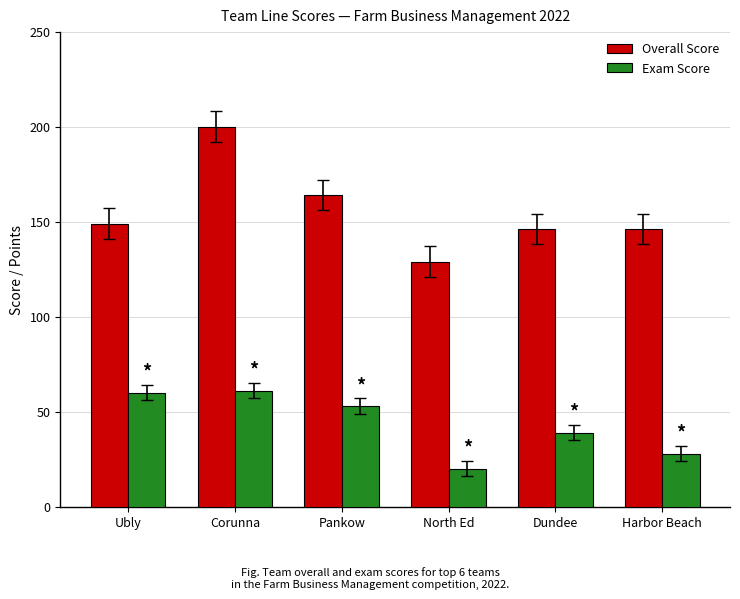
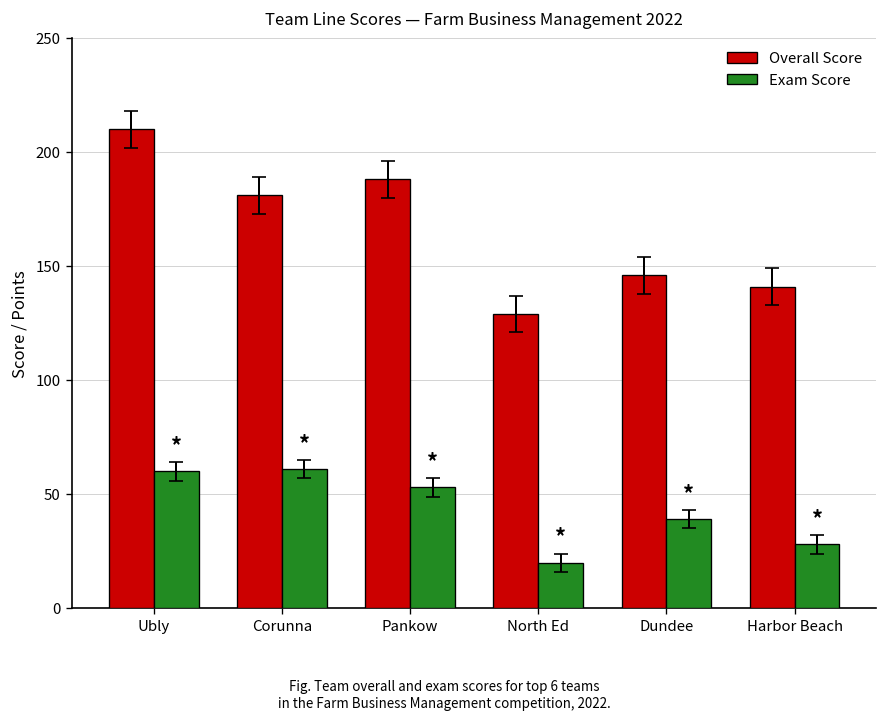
Overall Score, Ubly: 149 -> 210
Overall Score, Corunna: 200 -> 181
Overall Score, Pankow: 164 -> 188
Overall Score, Harbor Beach: 146 -> 141
